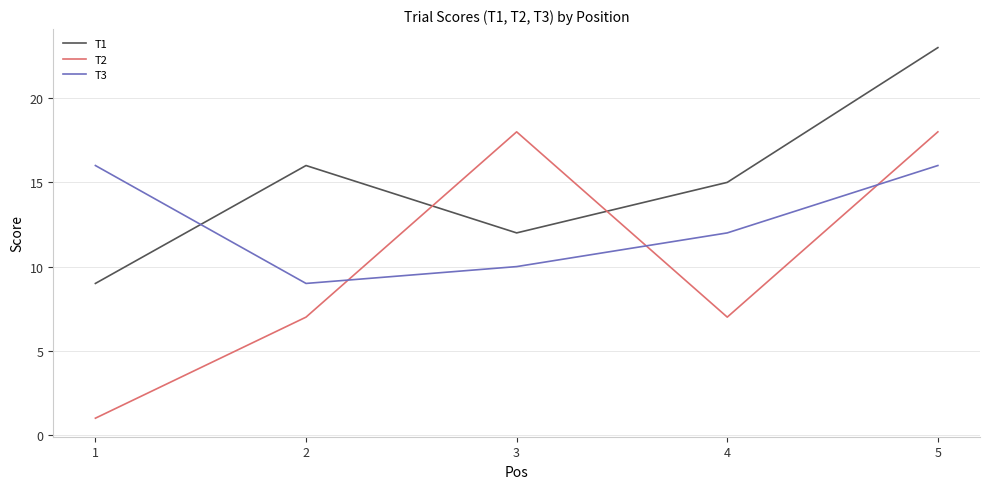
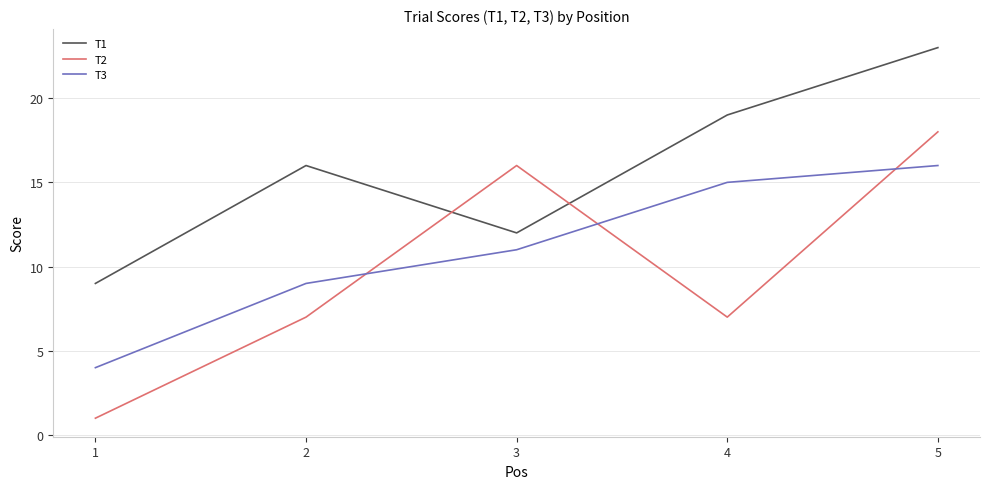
T3, 1: 16 -> 4
T2, 3: 18 -> 16
T3, 3: 10 -> 11
T1, 4: 15 -> 19
T3, 4: 12 -> 15
